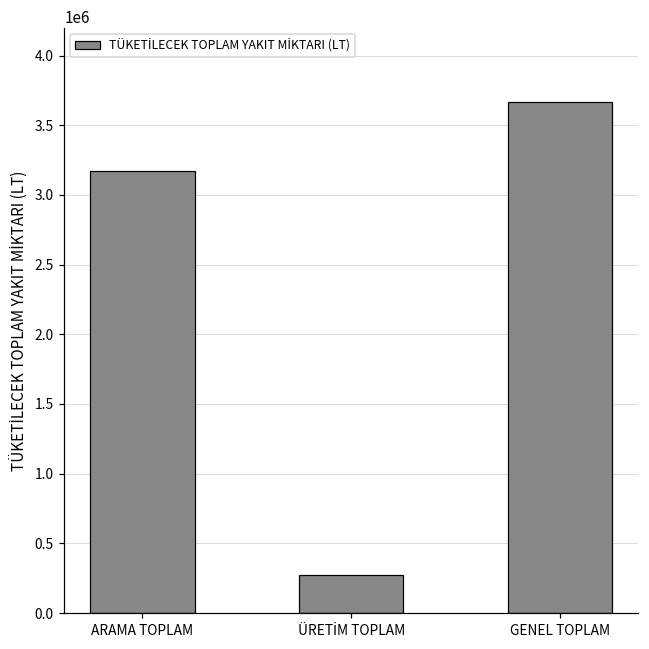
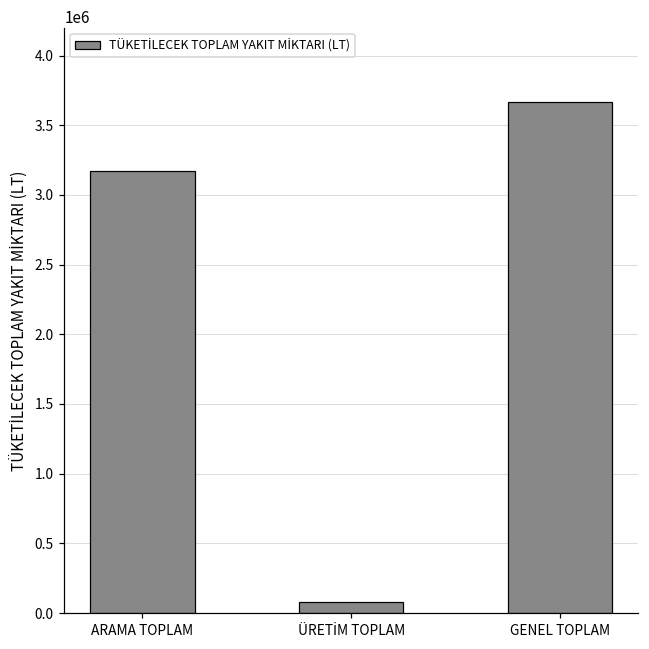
ÜRETİM TOPLAM: 280000 -> 80000
